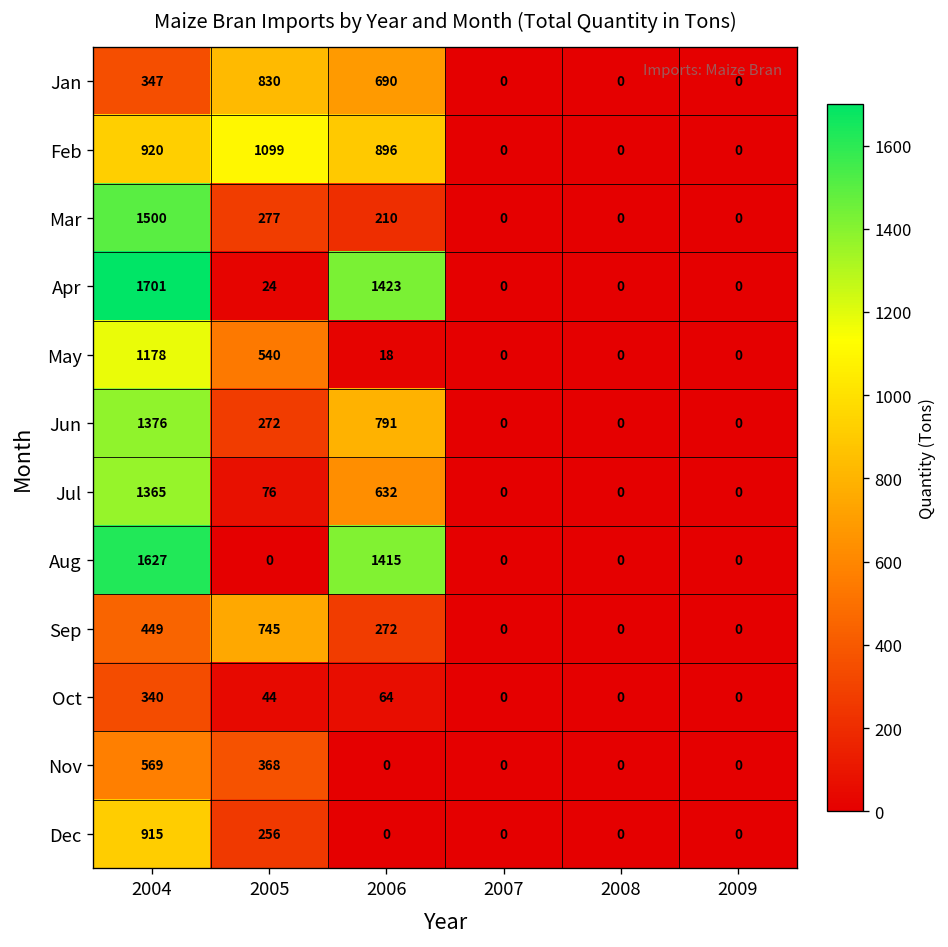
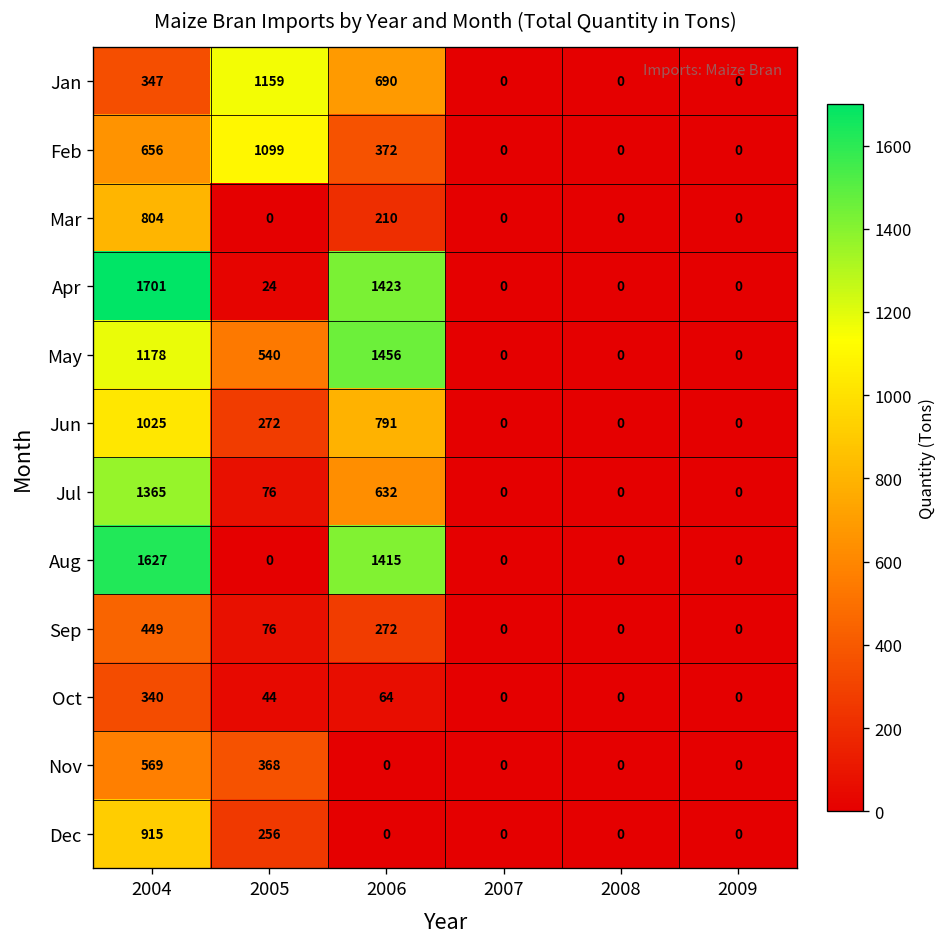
Jan, 2005: 830 -> 1159
Feb, 2004: 920 -> 656
Feb, 2006: 896 -> 372
Mar, 2004: 1500 -> 804
Mar, 2005: 277 -> 0
May, 2006: 18 -> 1456
Jun, 2004: 1376 -> 1025
Sep, 2005: 745 -> 76
